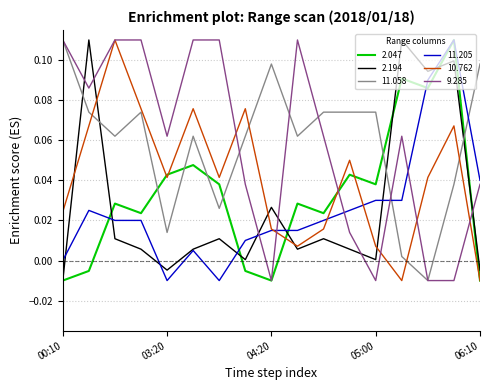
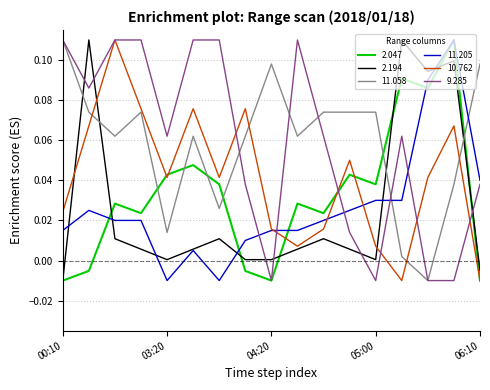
11.205, 00:10: 0.000 -> 0.015
2.194, 03:20: -0.005 -> 0.000
2.194, 04:20: 0.027 -> 0.000
